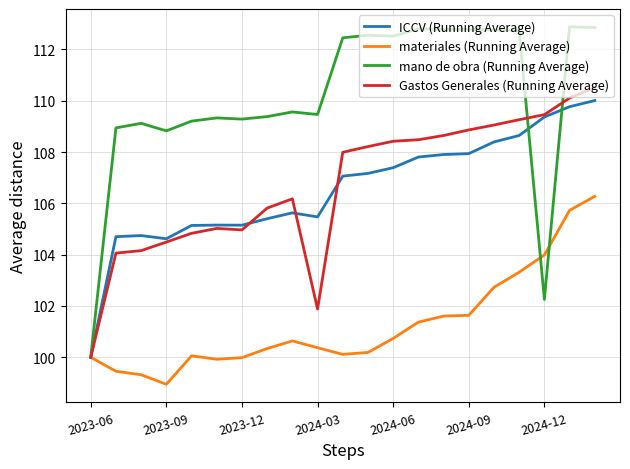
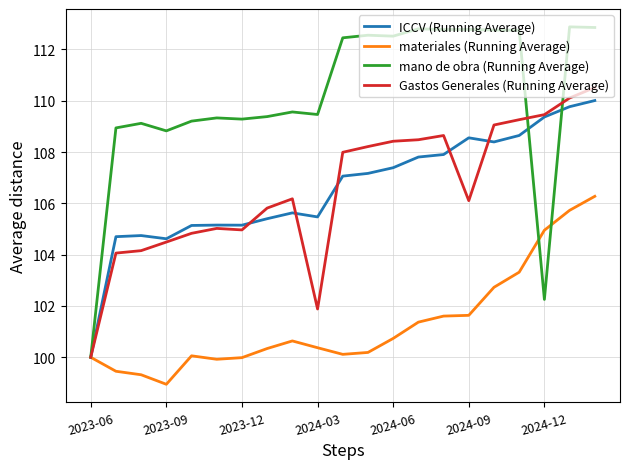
ICCV (Running Average), 2024-09: 107.9 -> 108.6
Gastos Generales (Running Average), 2024-09: 108.9 -> 106.1
materiales (Running Average), 2024-12: 104.0 -> 105.0
